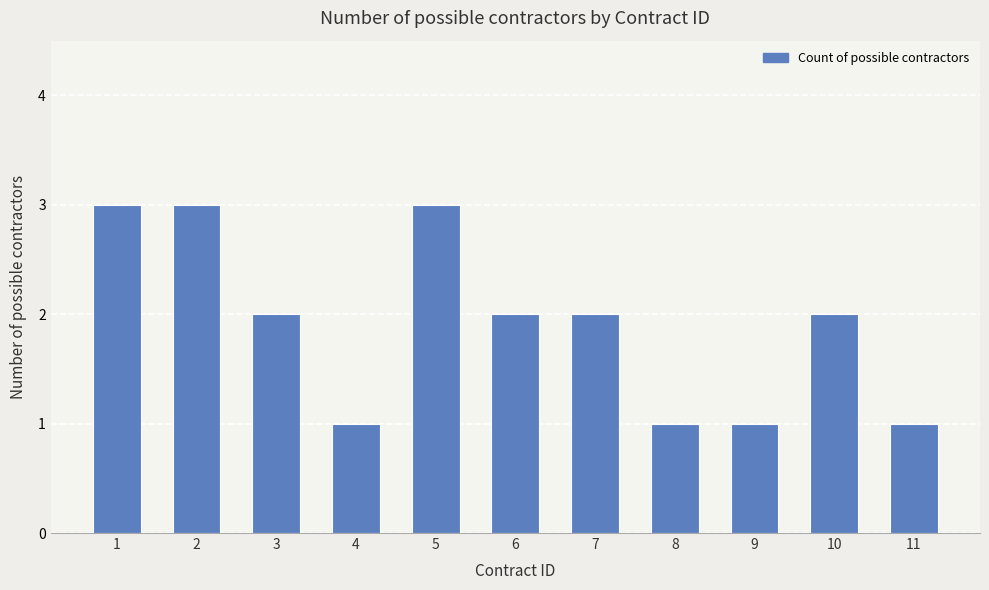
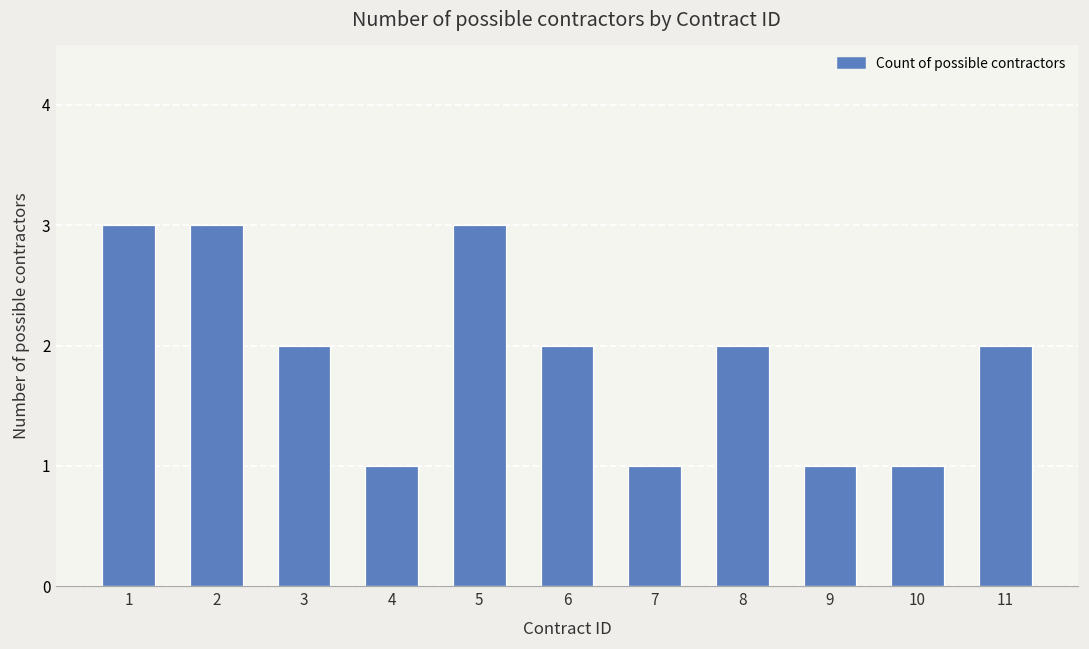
7: 2 -> 1
8: 1 -> 2
10: 2 -> 1
11: 1 -> 2
